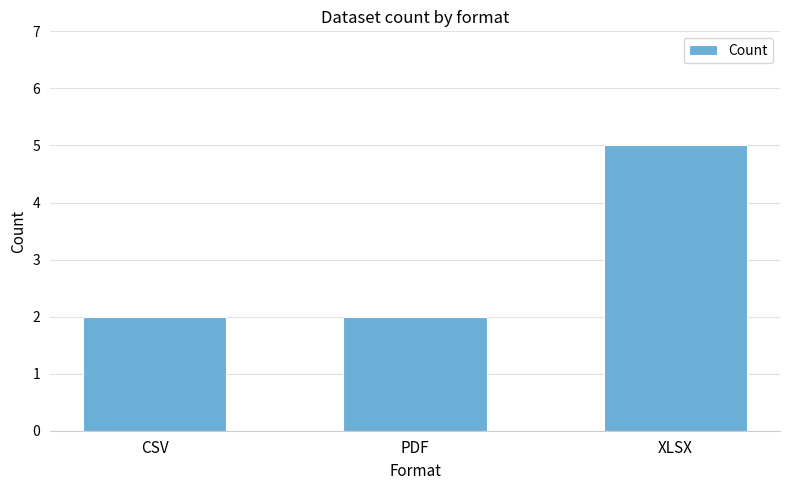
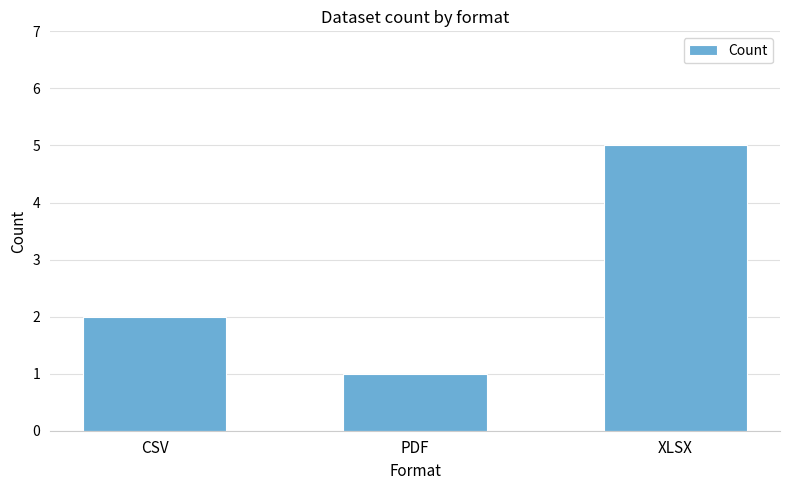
PDF: 2 -> 1
